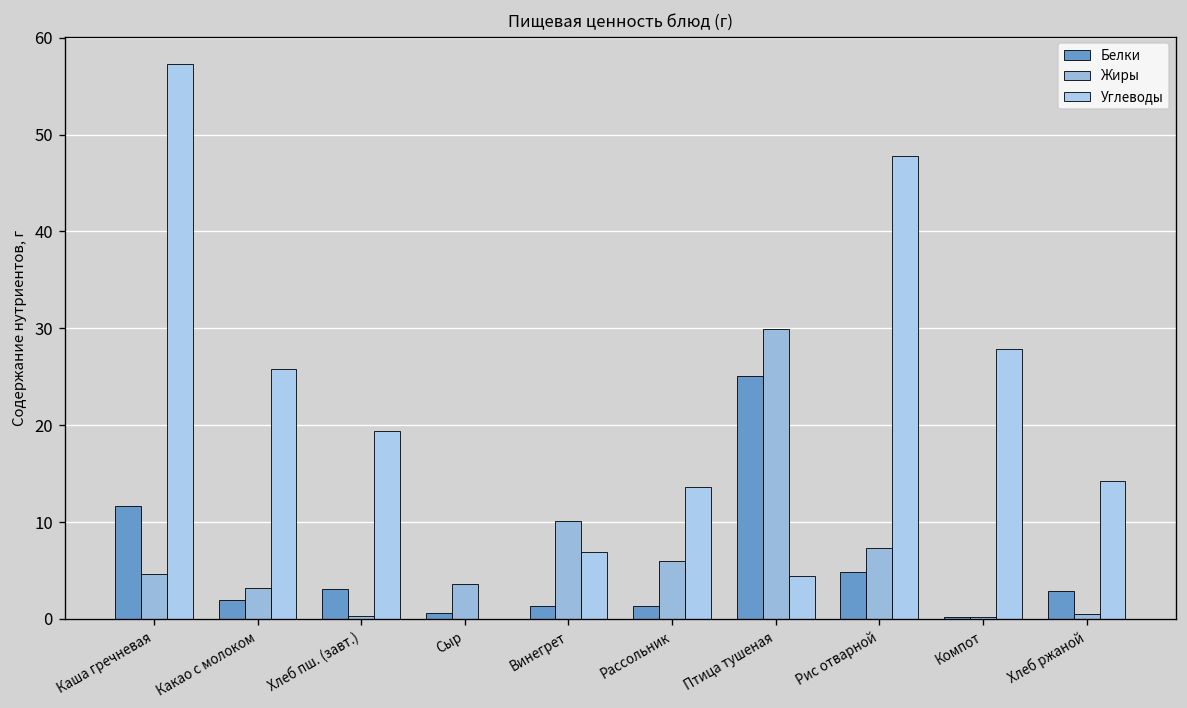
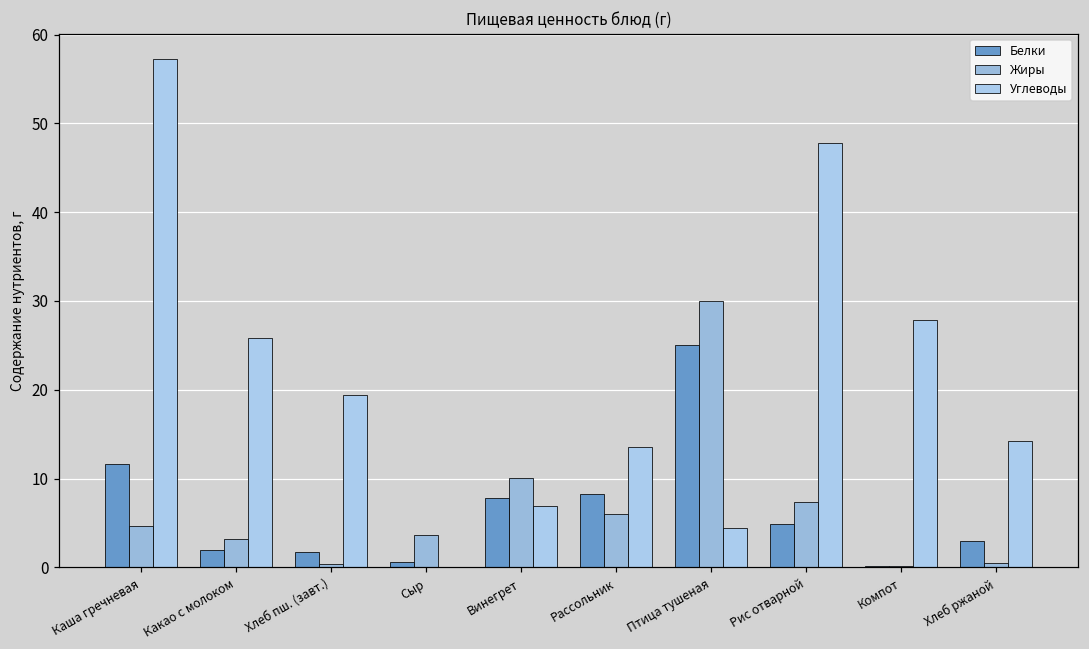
Белки, Хлеб пш. (завт.): 3 -> 2
Белки, Винегрет: 1 -> 8
Белки, Рассольник: 1 -> 8
